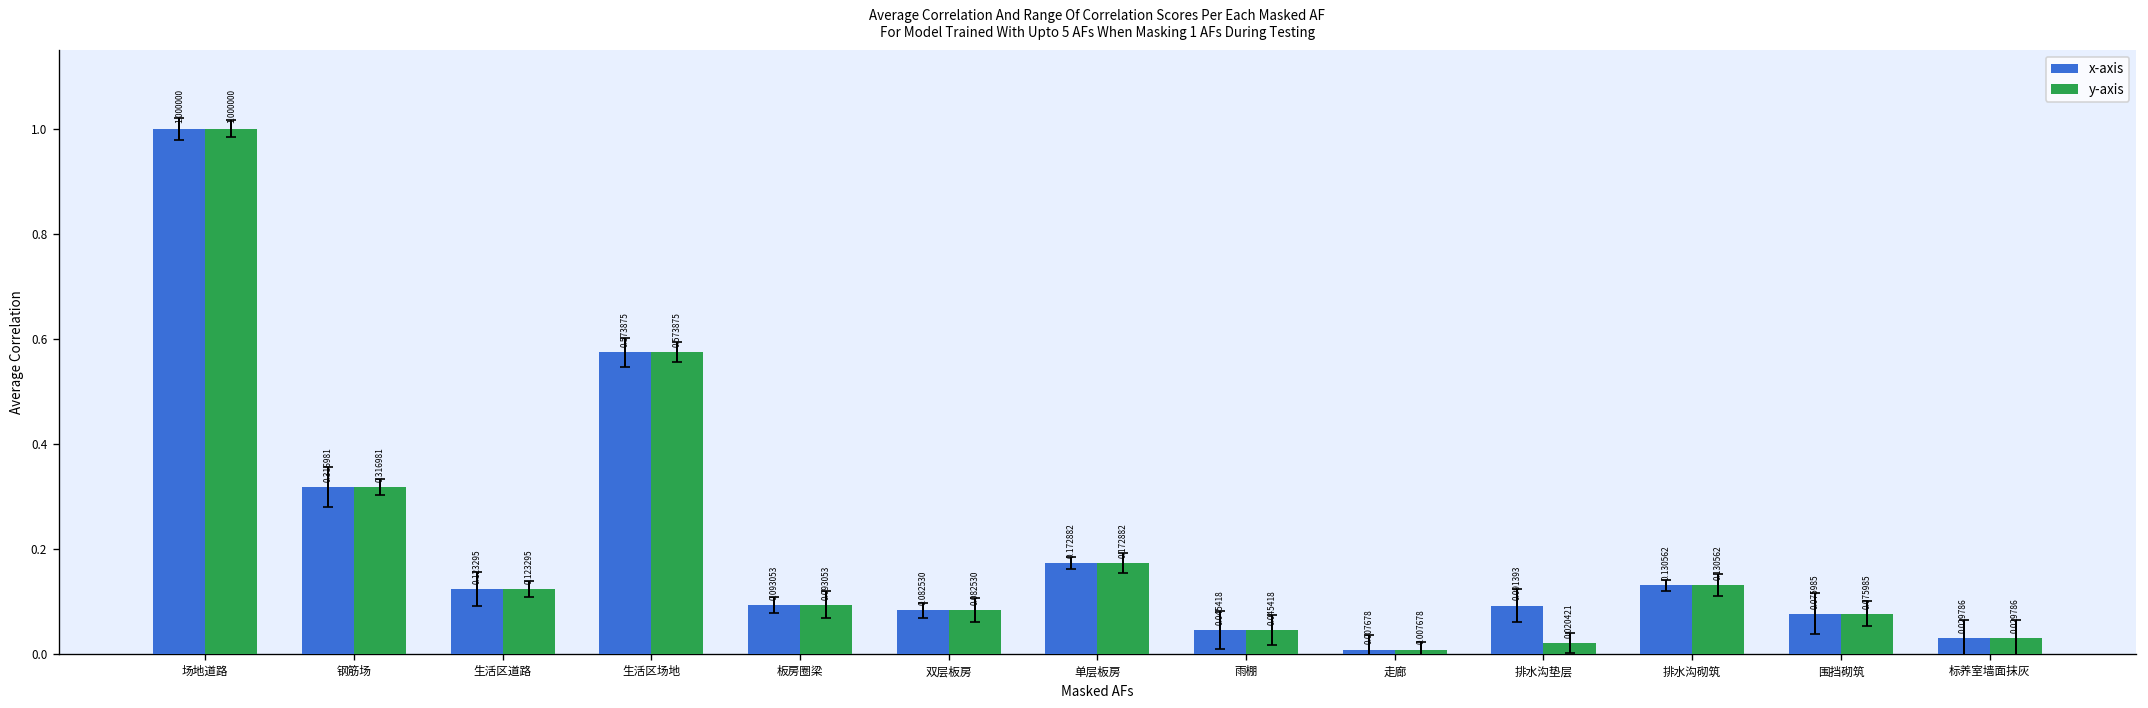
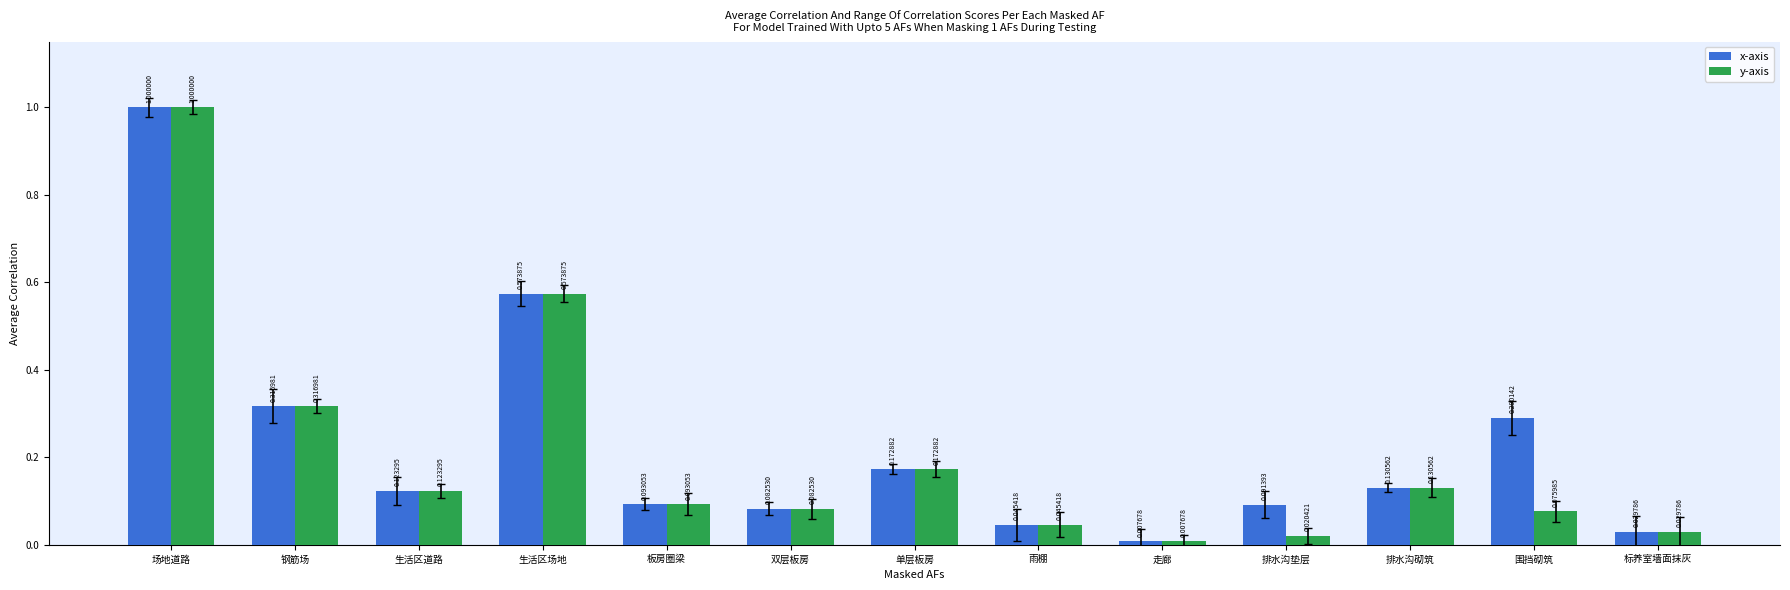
x-axis, 围挡砌筑: 0.075985 -> 0.290142
